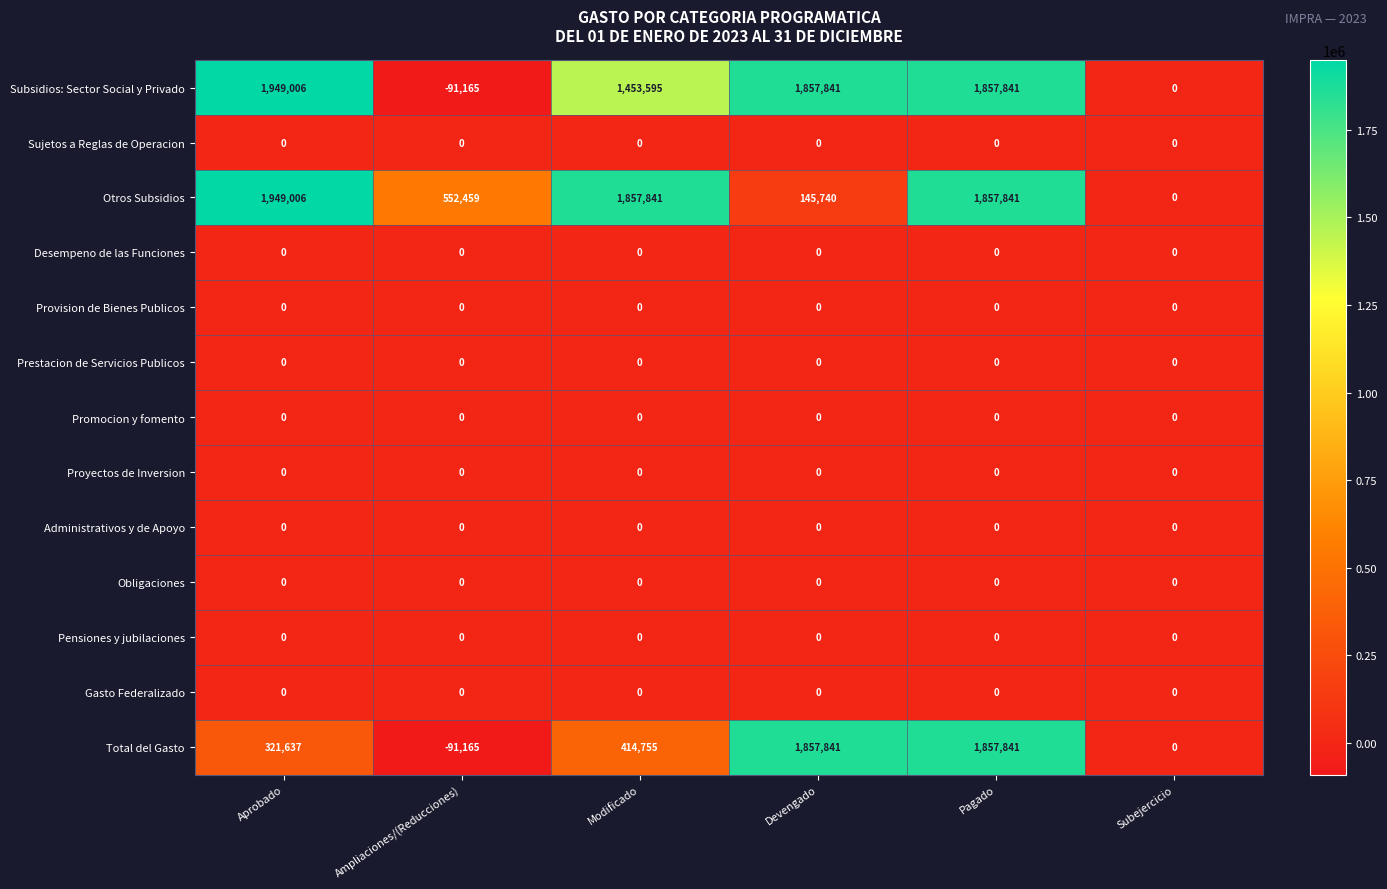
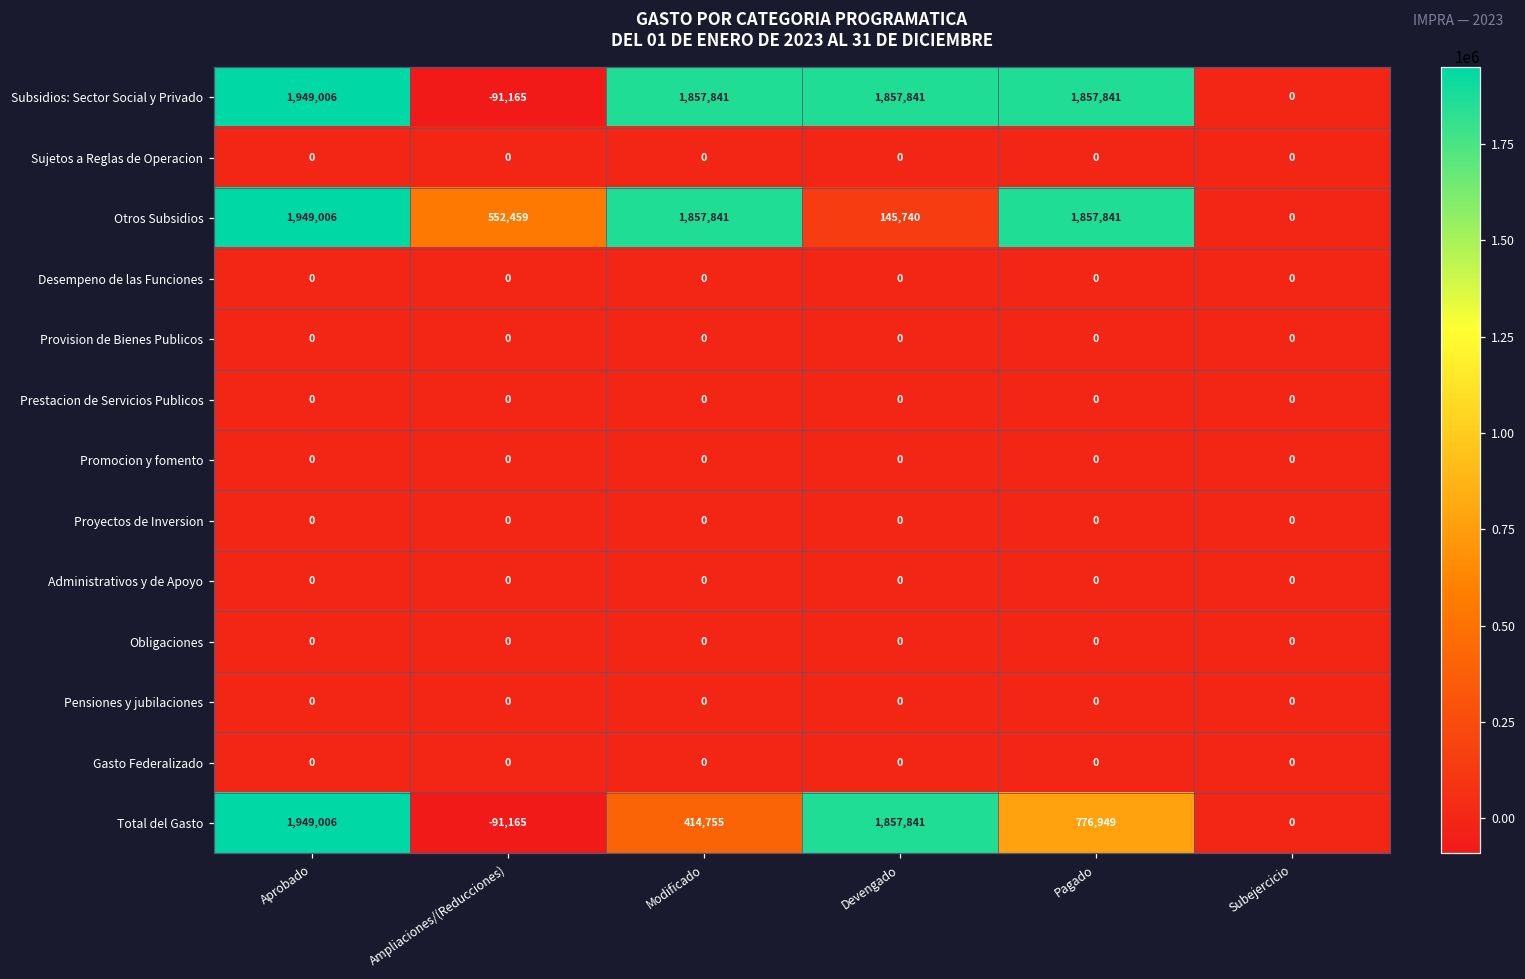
Subsidios: Sector Social y Privado, Modificado: 1,453,595 -> 1,857,841
Total del Gasto, Aprobado: 321,637 -> 1,949,006
Total del Gasto, Pagado: 1,857,841 -> 776,949
